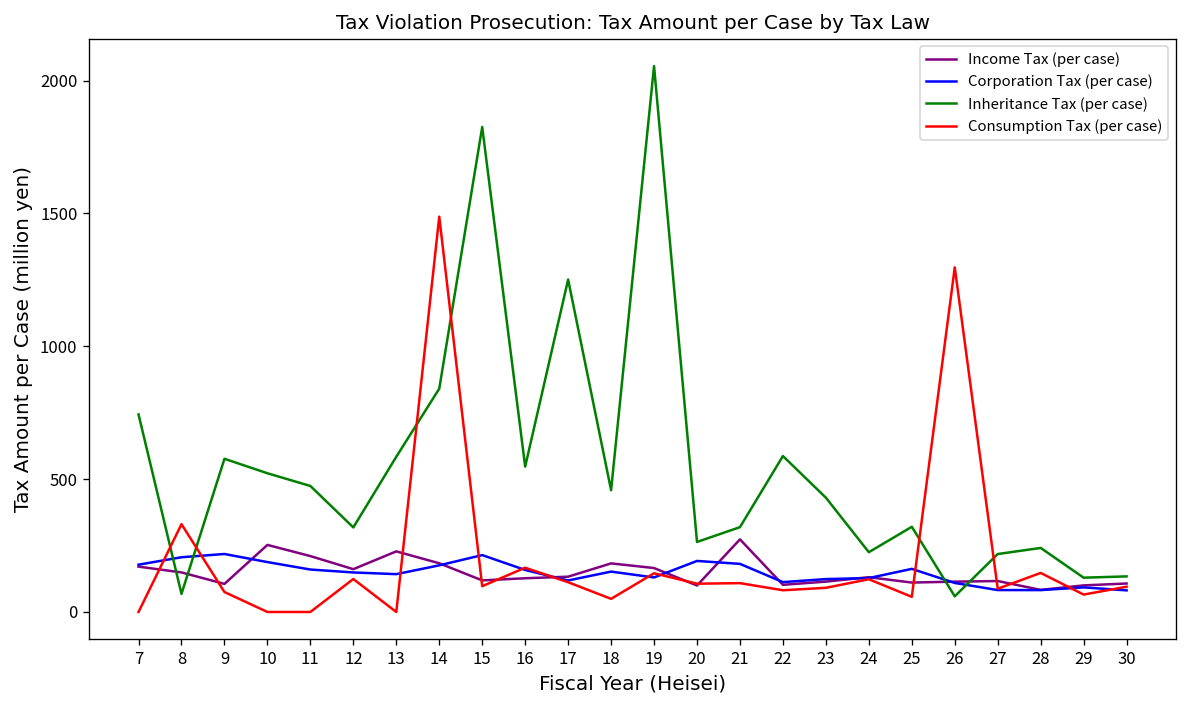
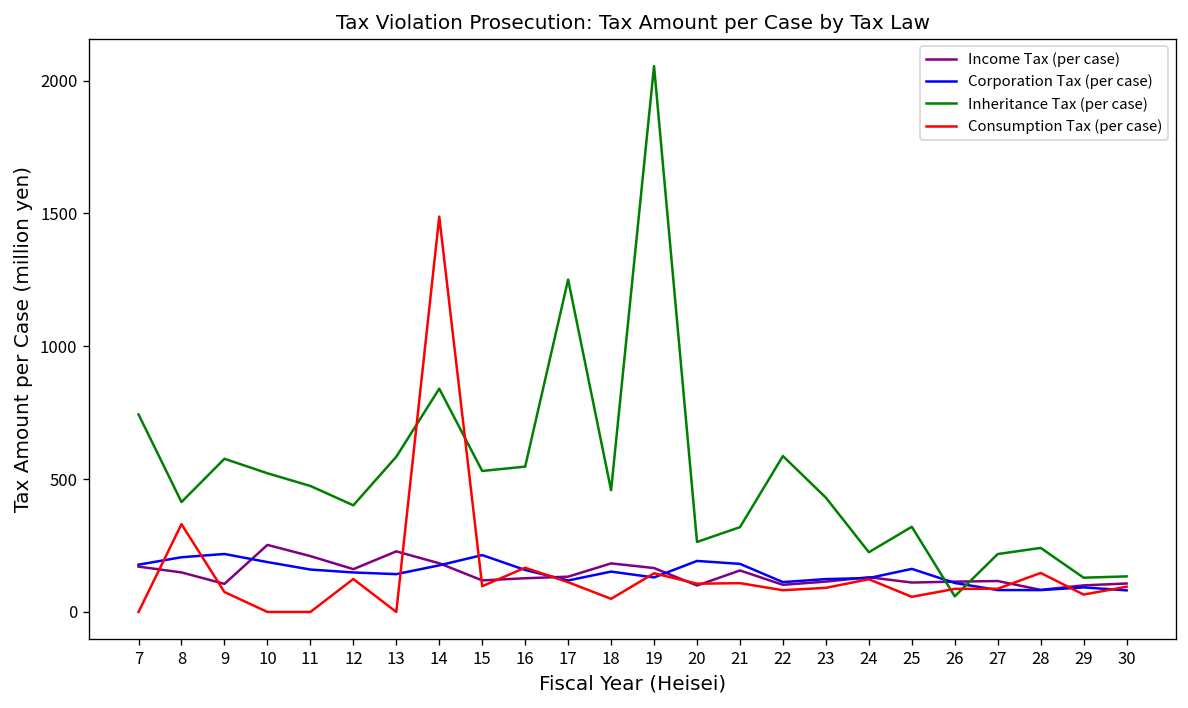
Inheritance Tax (per case), 8: 70 -> 410
Inheritance Tax (per case), 12: 320 -> 400
Inheritance Tax (per case), 15: 1830 -> 530
Income Tax (per case), 21: 270 -> 160
Consumption Tax (per case), 26: 1300 -> 90
